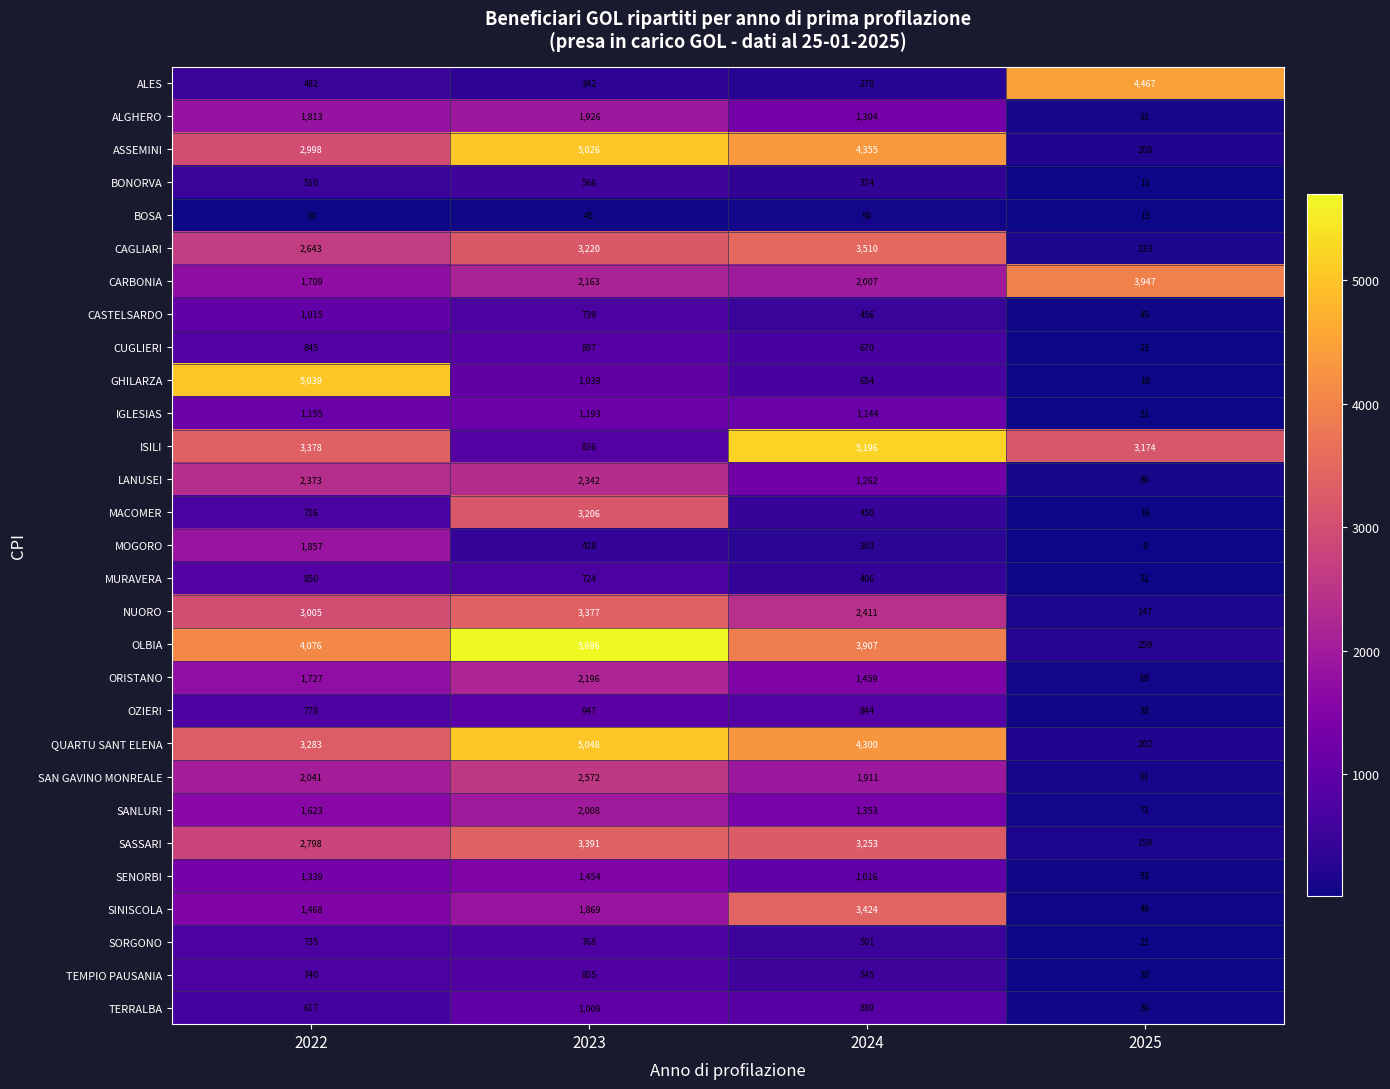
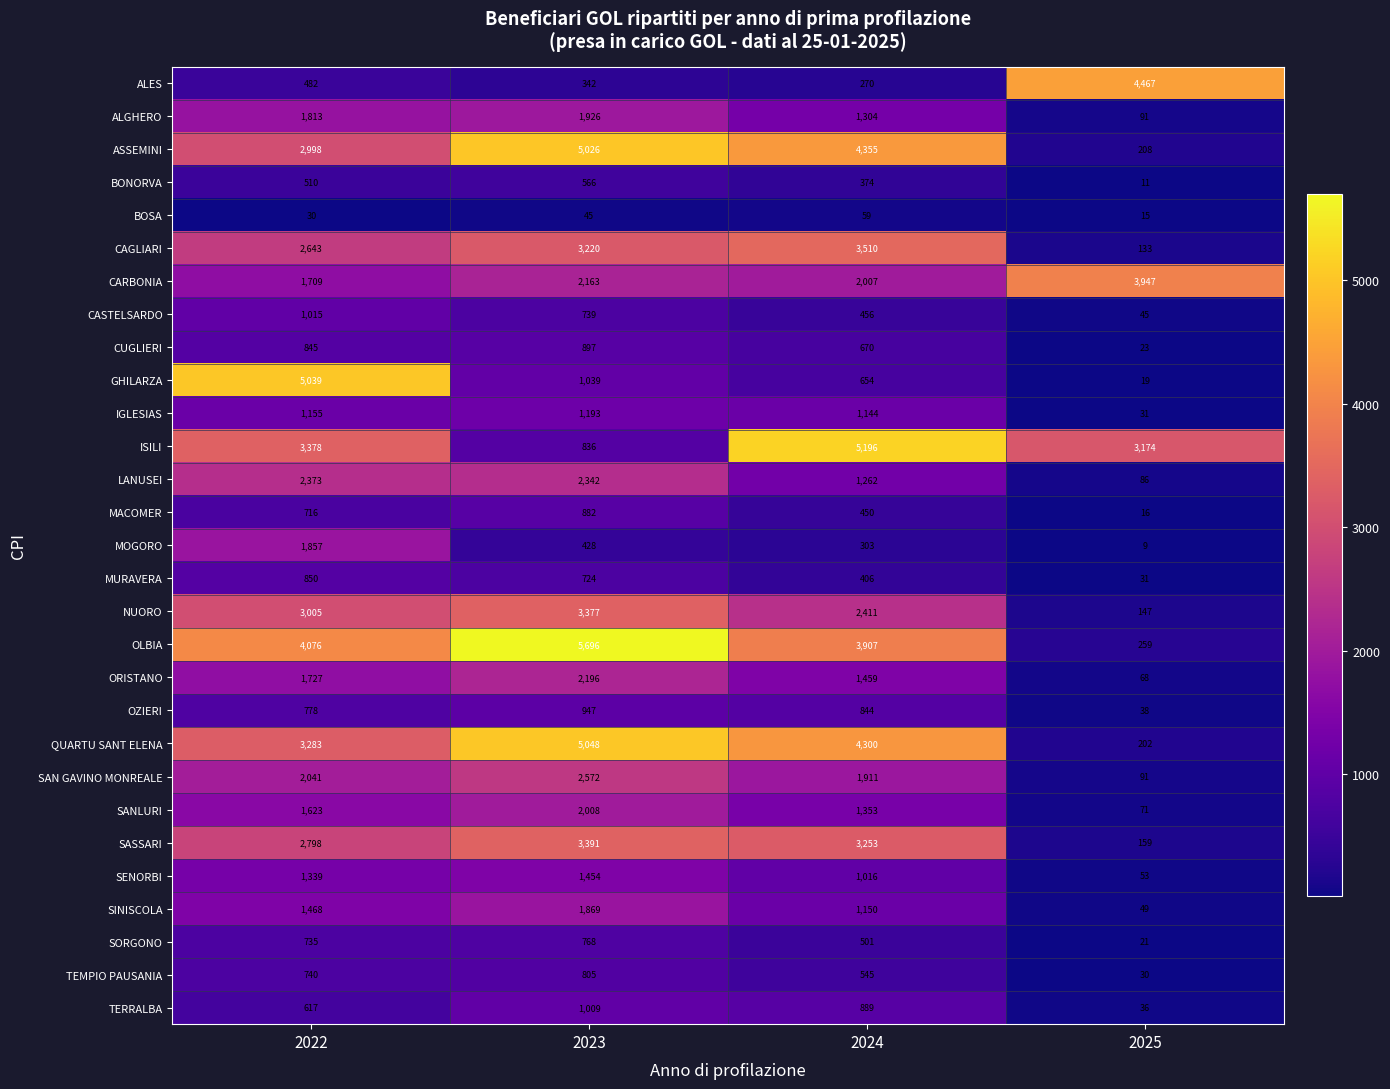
MACOMER, 2023: 3,206 -> 882
SINISCOLA, 2024: 3,424 -> 1,150
